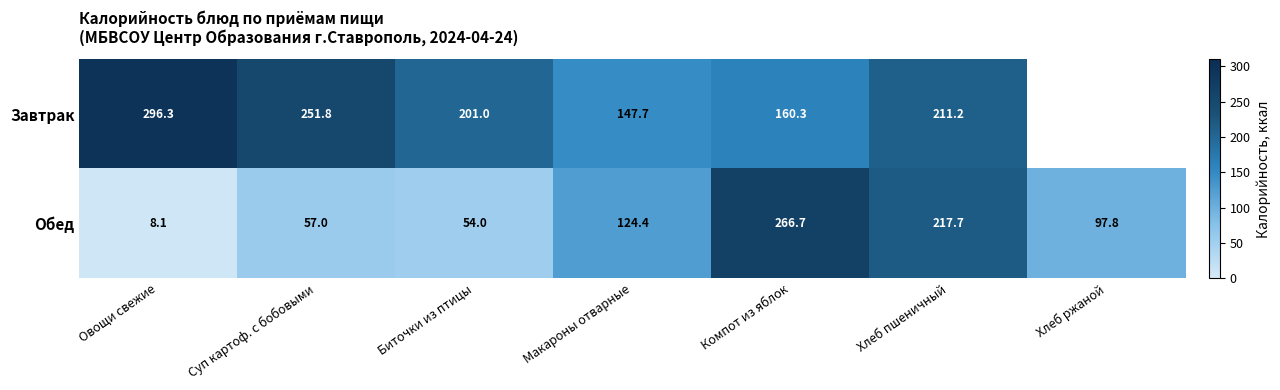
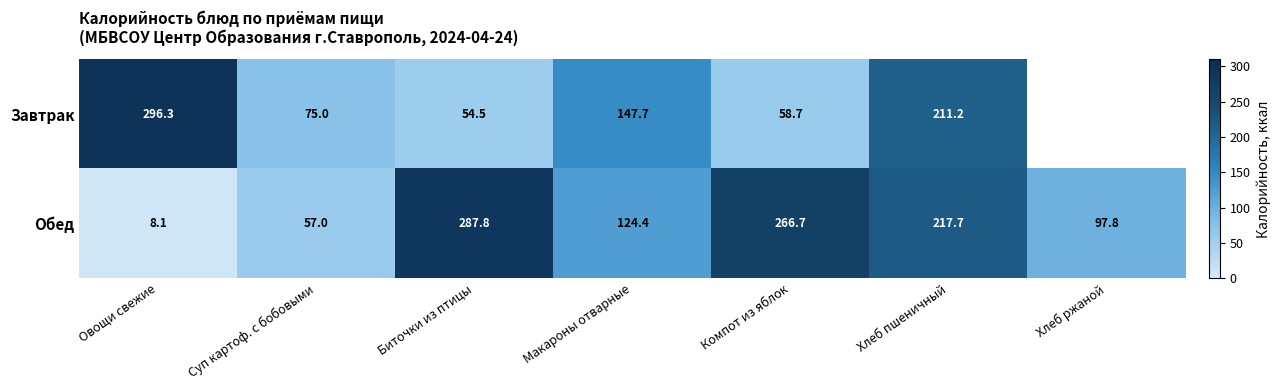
Завтрак, Суп картоф. с бобовыми: 251.8 -> 75.0
Завтрак, Биточки из птицы: 201.0 -> 54.5
Завтрак, Компот из яблок: 160.3 -> 58.7
Обед, Биточки из птицы: 54.0 -> 287.8
